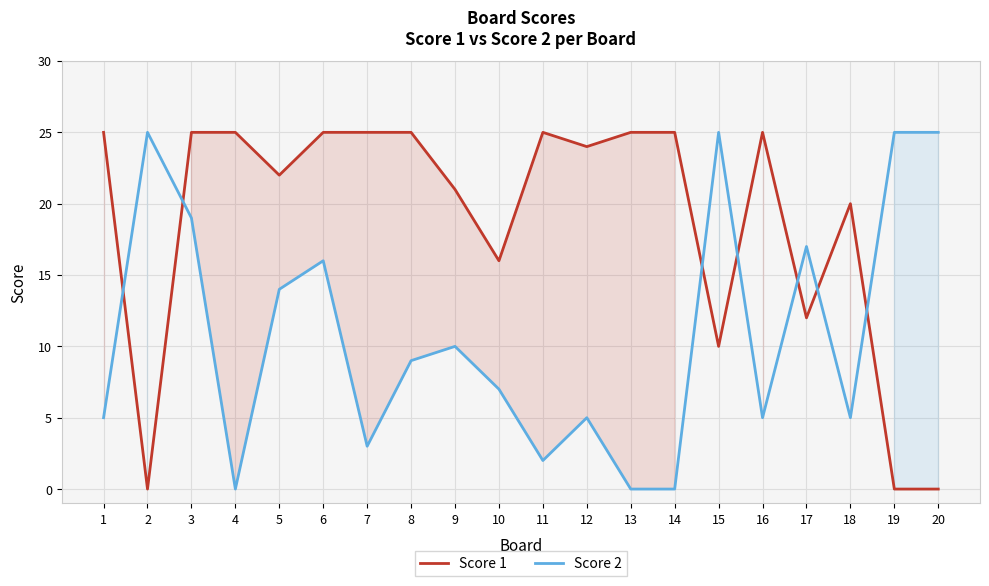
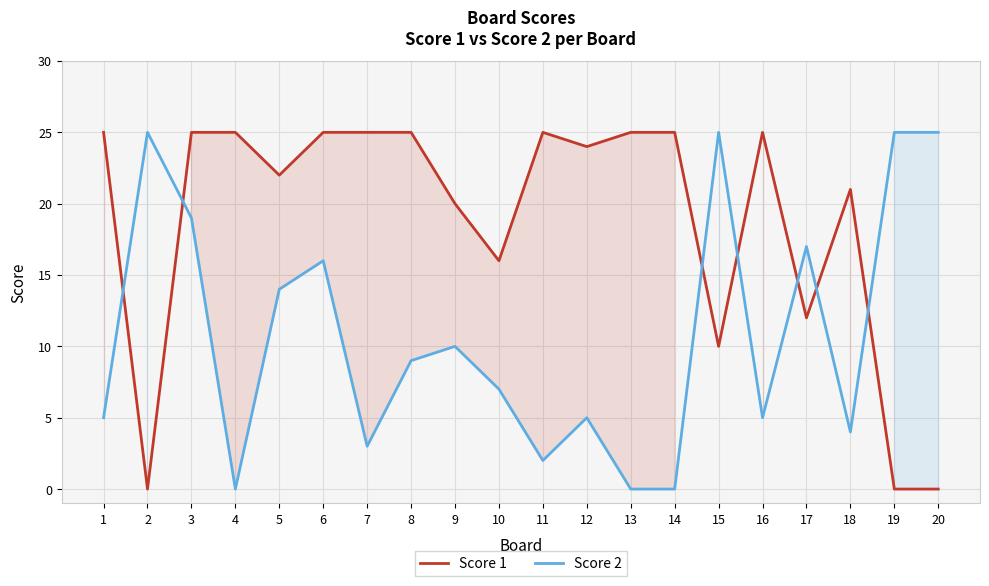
Score 1, 9: 21 -> 20
Score 1, 18: 20 -> 21
Score 2, 18: 5 -> 4
